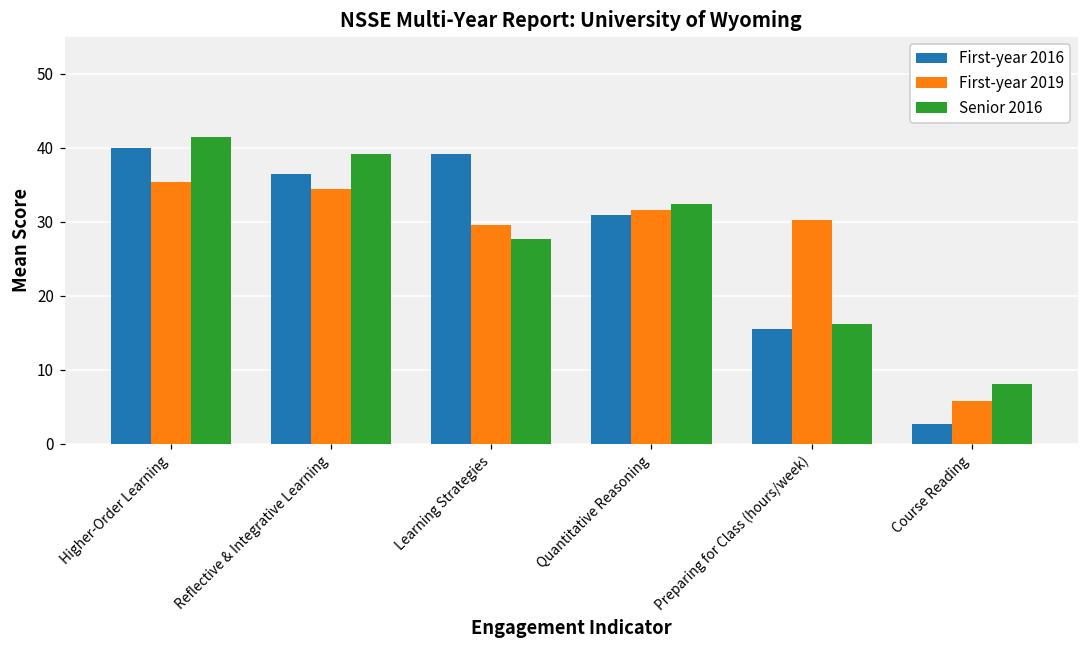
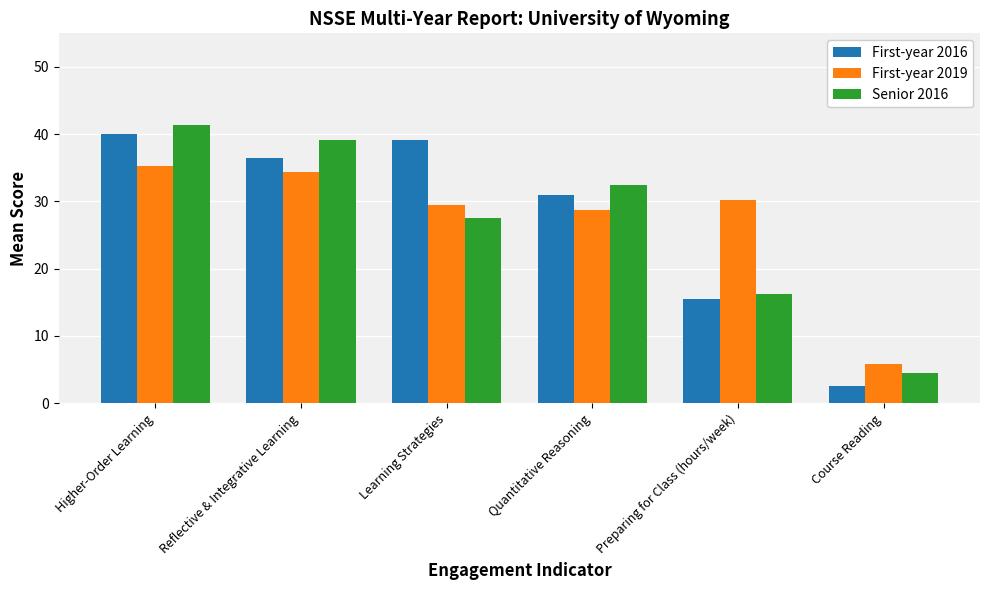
First-year 2019, Quantitative Reasoning: 32 -> 29
Senior 2016, Course Reading: 8 -> 4
